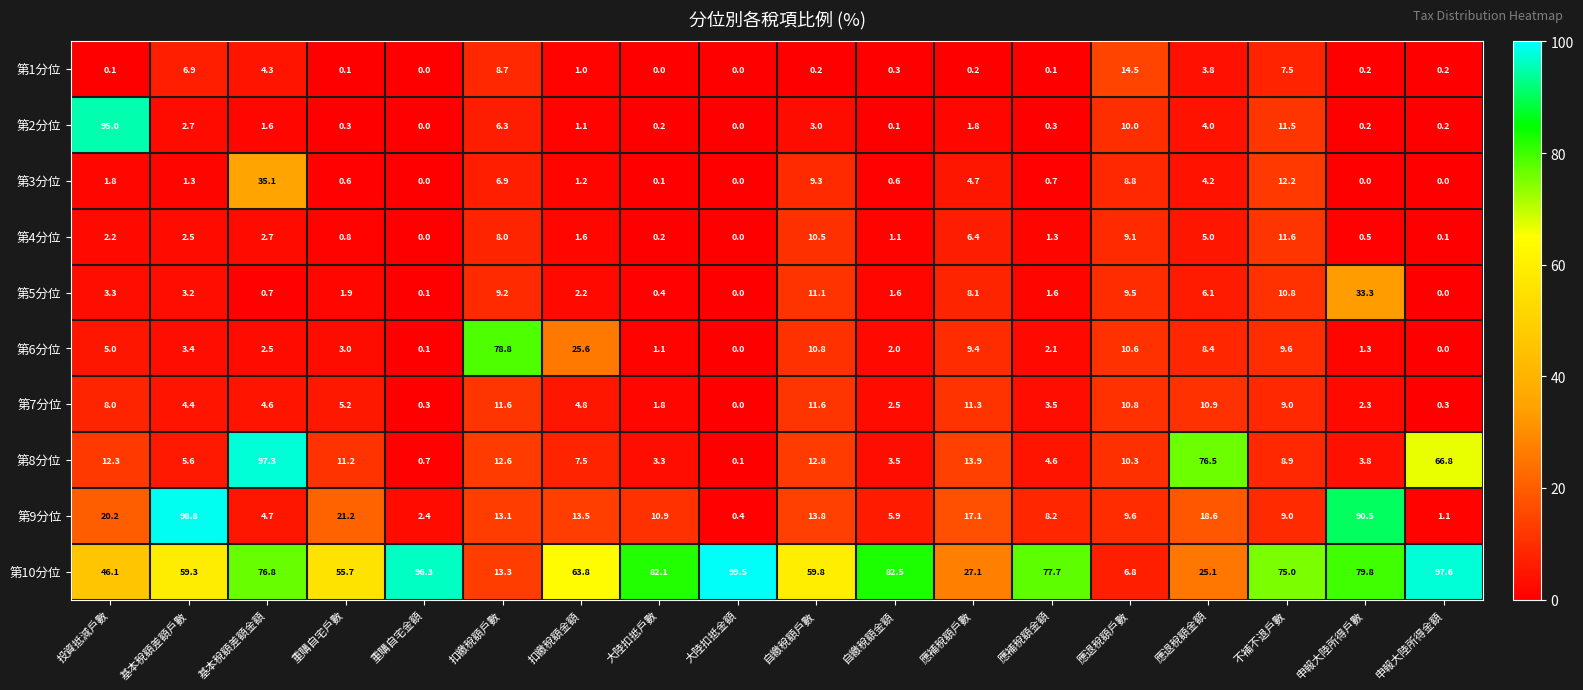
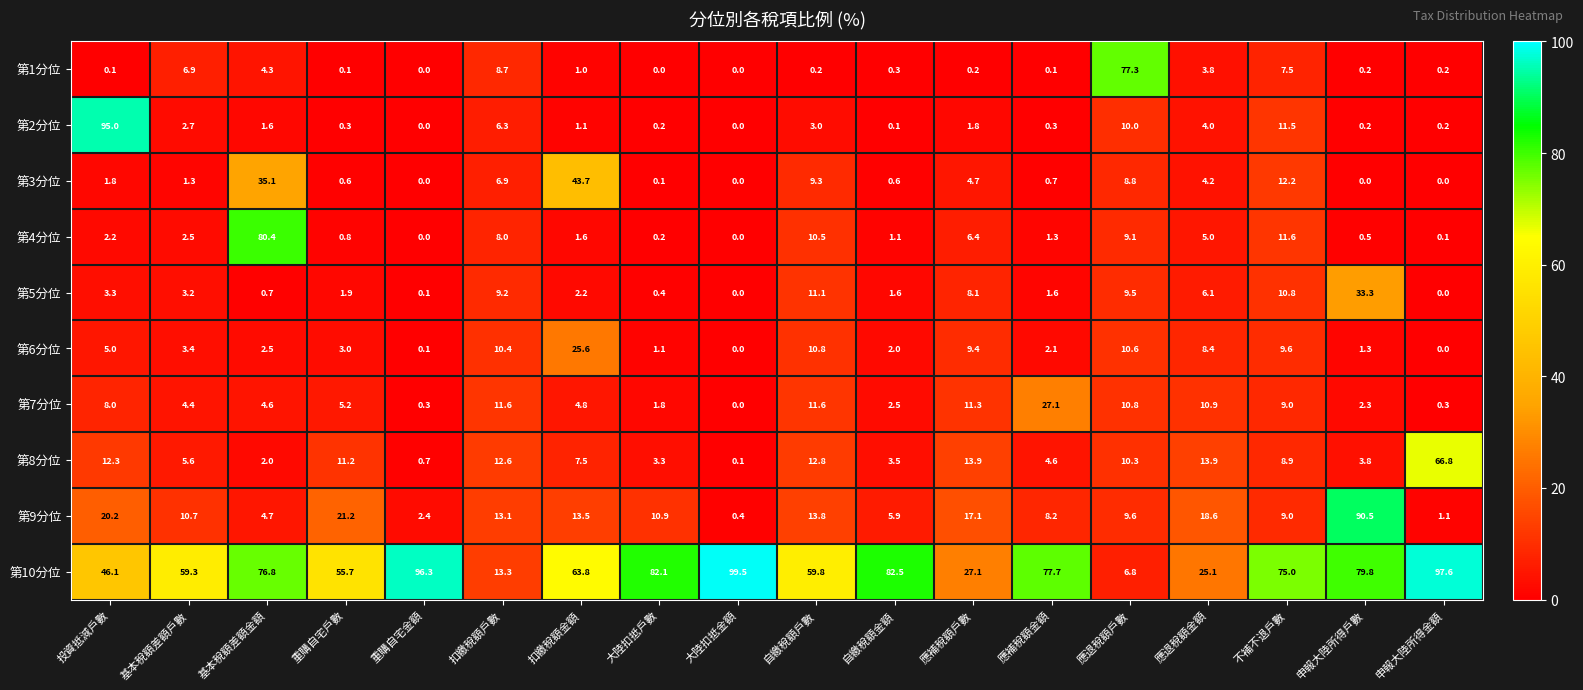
第1分位, 應退稅額戶數: 14.5 -> 77.3
第3分位, 扣繳稅額金額: 1.2 -> 43.7
第4分位, 基本稅額差額金額: 2.7 -> 80.4
第6分位, 扣繳稅額戶數: 78.8 -> 10.4
第7分位, 應補稅額金額: 3.5 -> 27.1
第8分位, 基本稅額差額金額: 97.3 -> 2.0
第8分位, 應退稅額金額: 76.5 -> 13.9
第9分位, 基本稅額差額戶數: 98.8 -> 10.7
